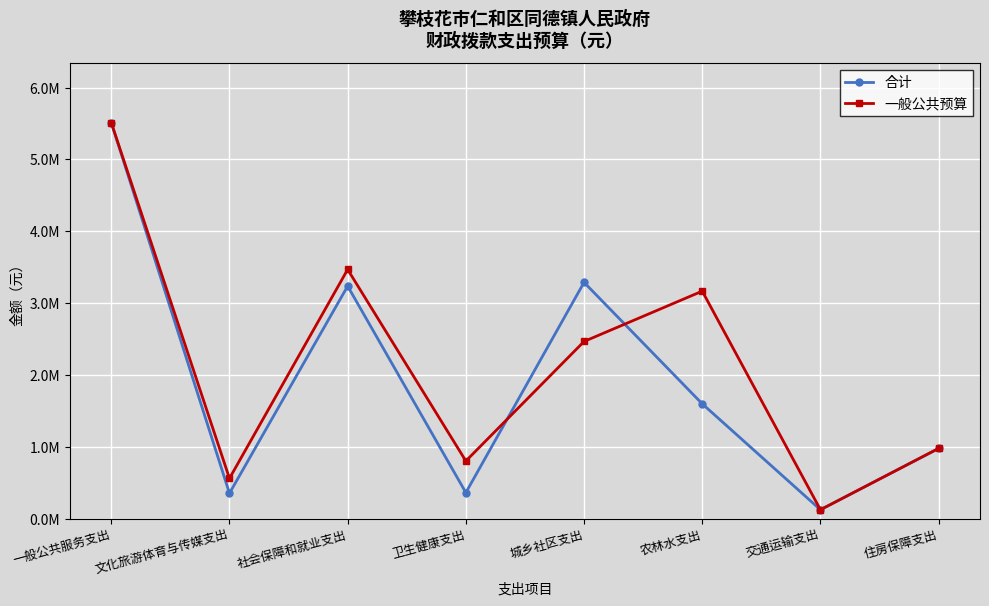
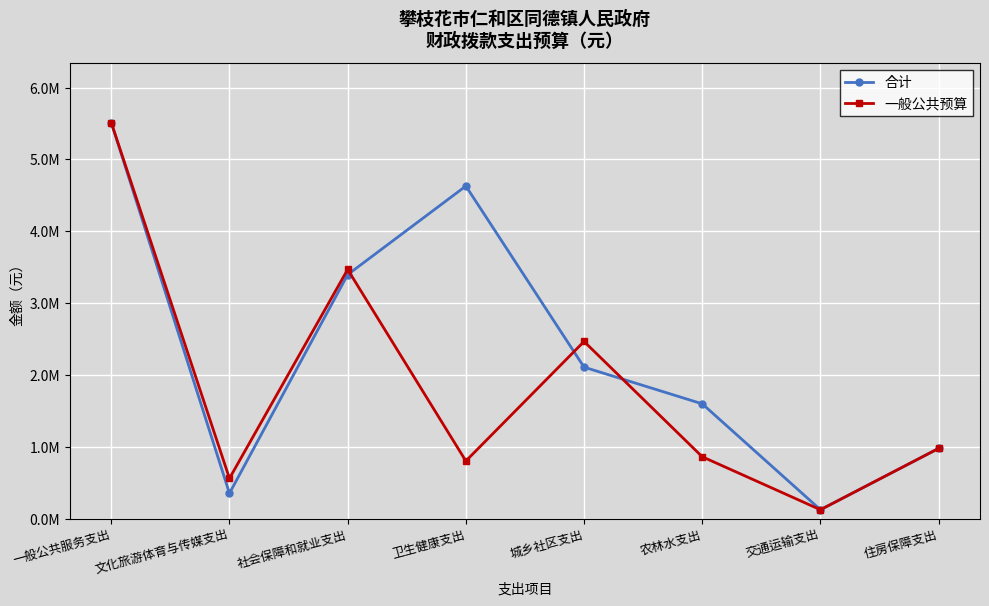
合计, 社会保障和就业支出: 3200000 -> 3400000
合计, 卫生健康支出: 400000 -> 4600000
合计, 城乡社区支出: 3300000 -> 2100000
一般公共预算, 农林水支出: 3200000 -> 900000
